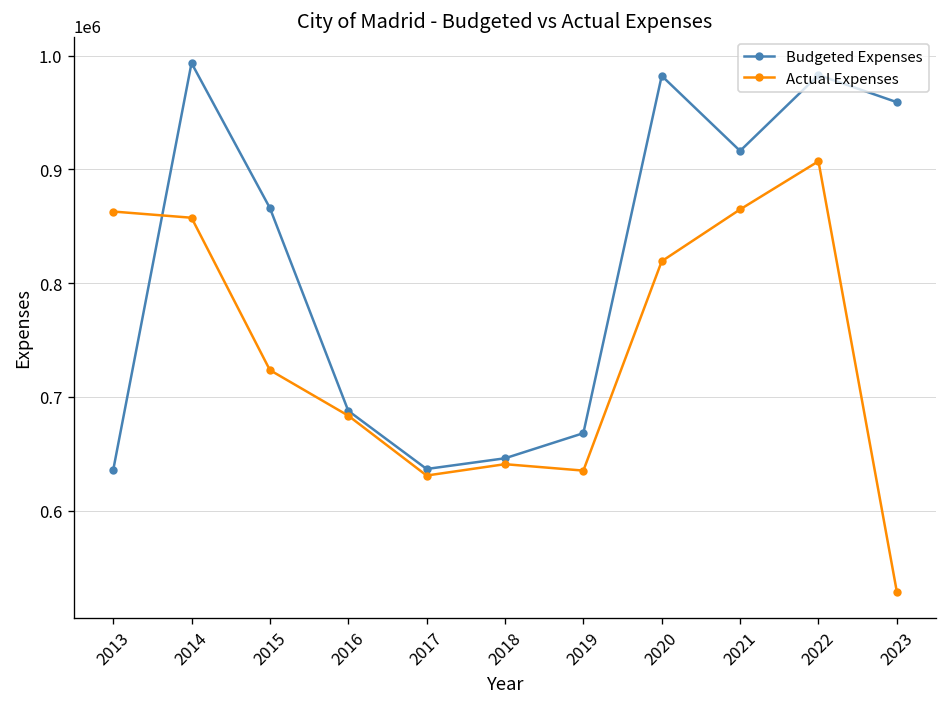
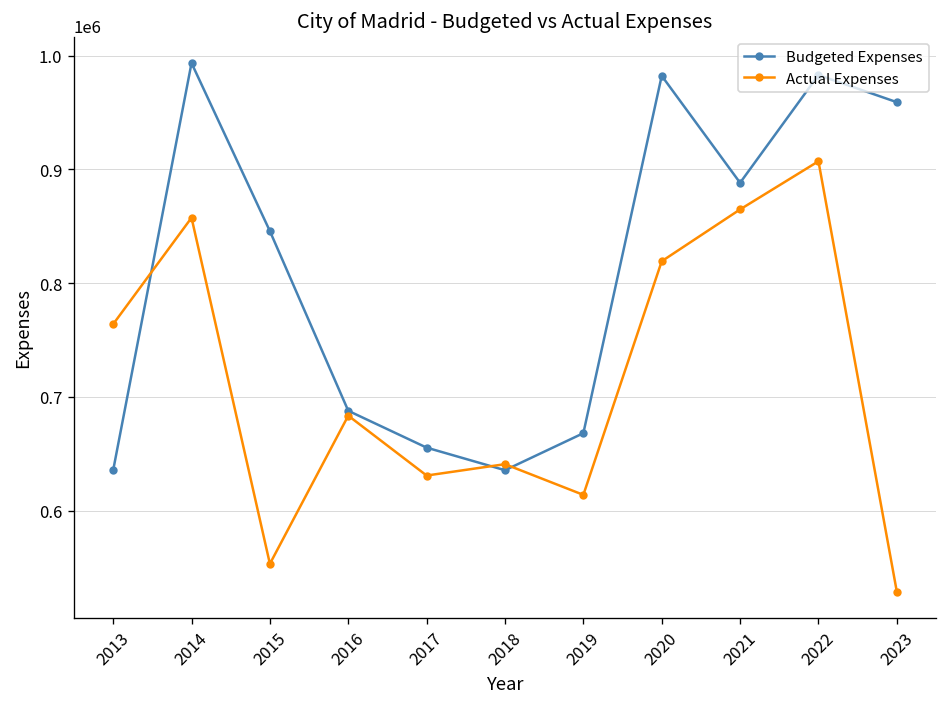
Actual Expenses, 2013: 860000 -> 760000
Budgeted Expenses, 2015: 870000 -> 850000
Actual Expenses, 2015: 720000 -> 550000
Budgeted Expenses, 2017: 640000 -> 660000
Budgeted Expenses, 2018: 650000 -> 640000
Actual Expenses, 2019: 640000 -> 610000
Budgeted Expenses, 2021: 920000 -> 890000
